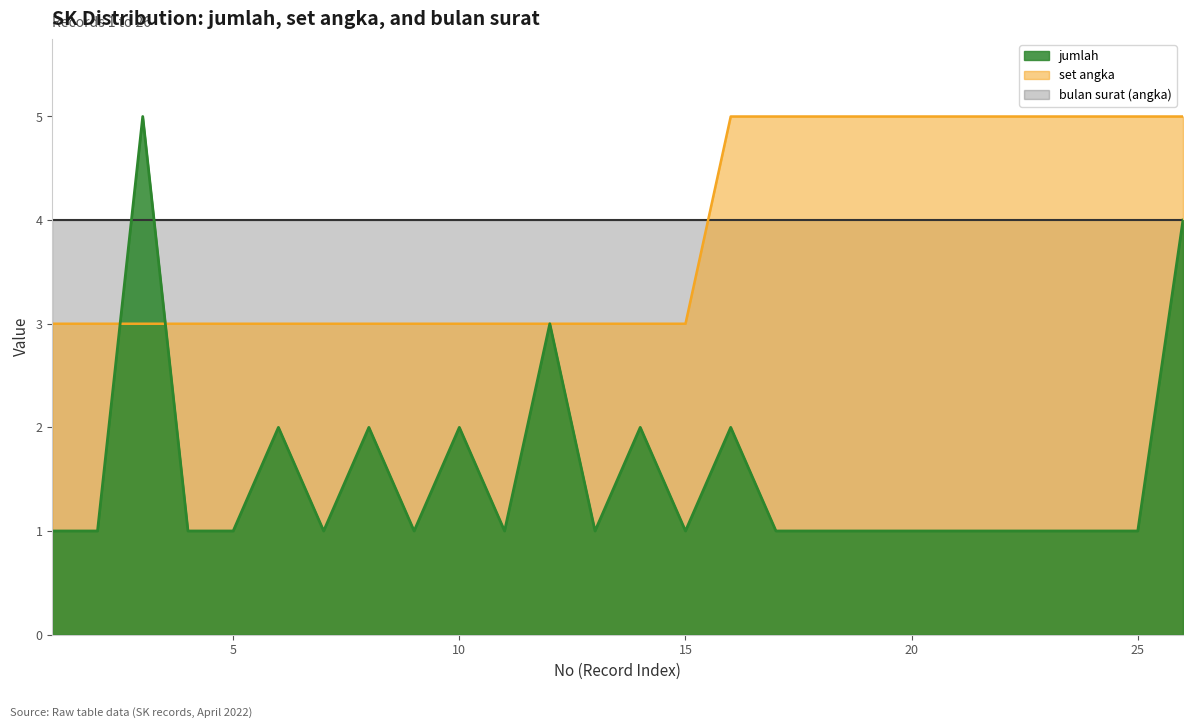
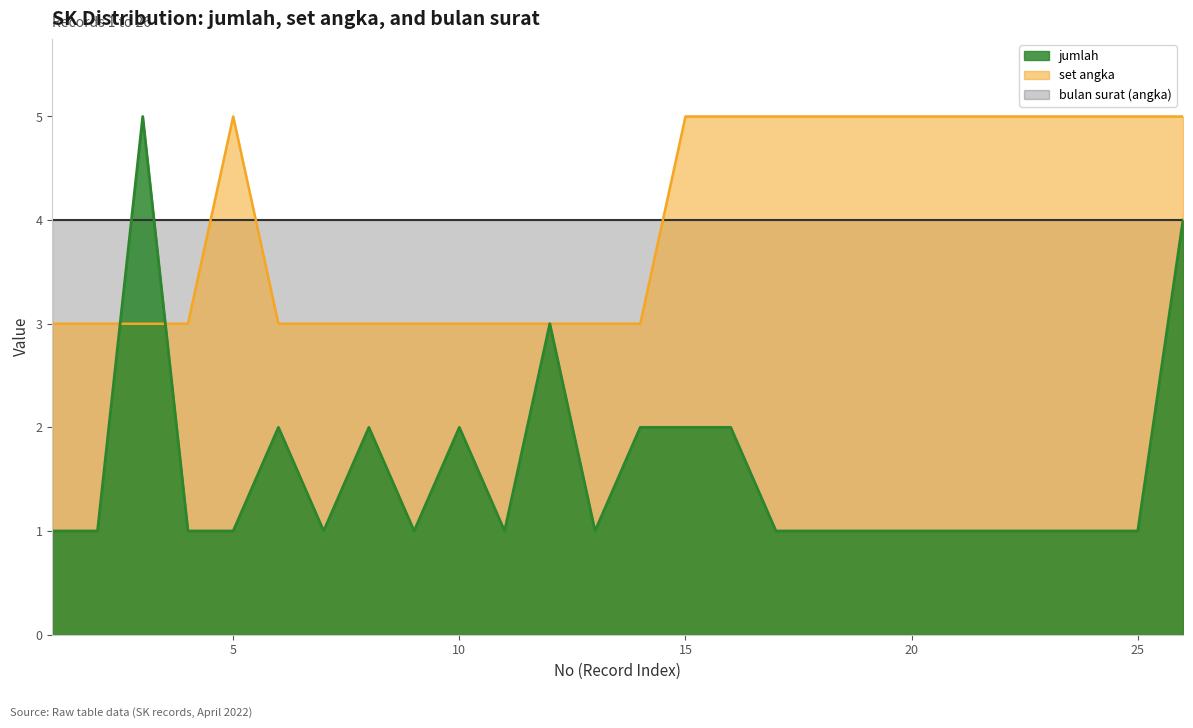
set angka, 5: 3 -> 5
set angka, 15: 3 -> 5
jumlah, 15: 1 -> 2
